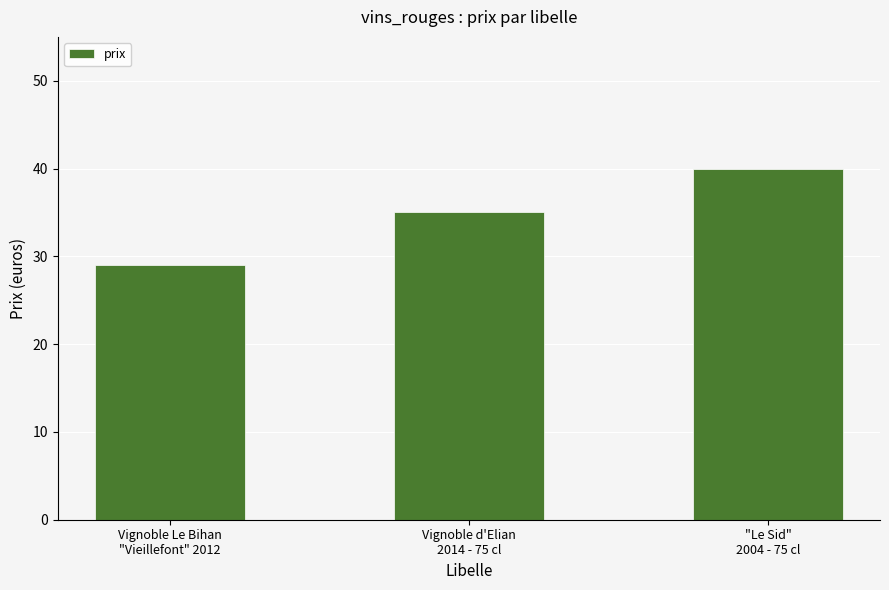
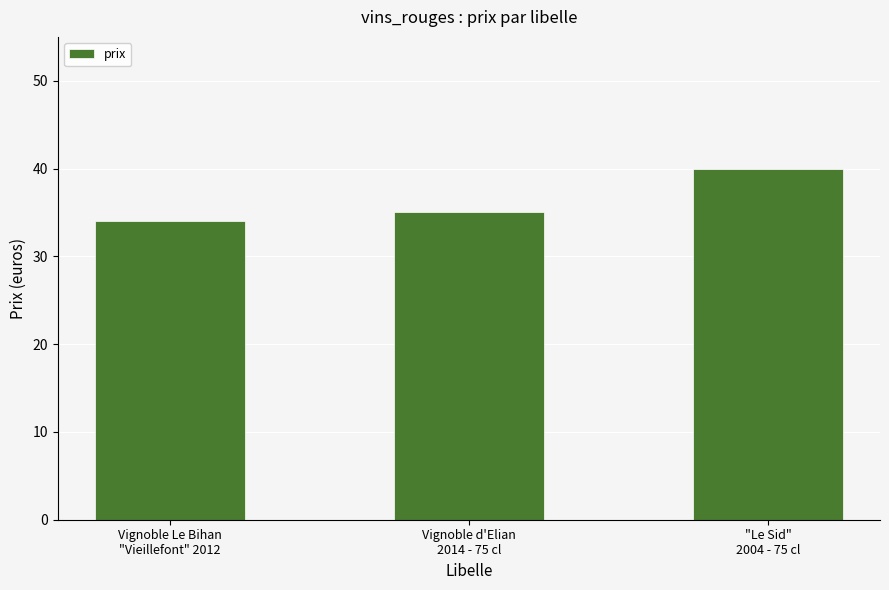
Vignoble Le Bihan "Vieillefont" 2012: 29 -> 34
